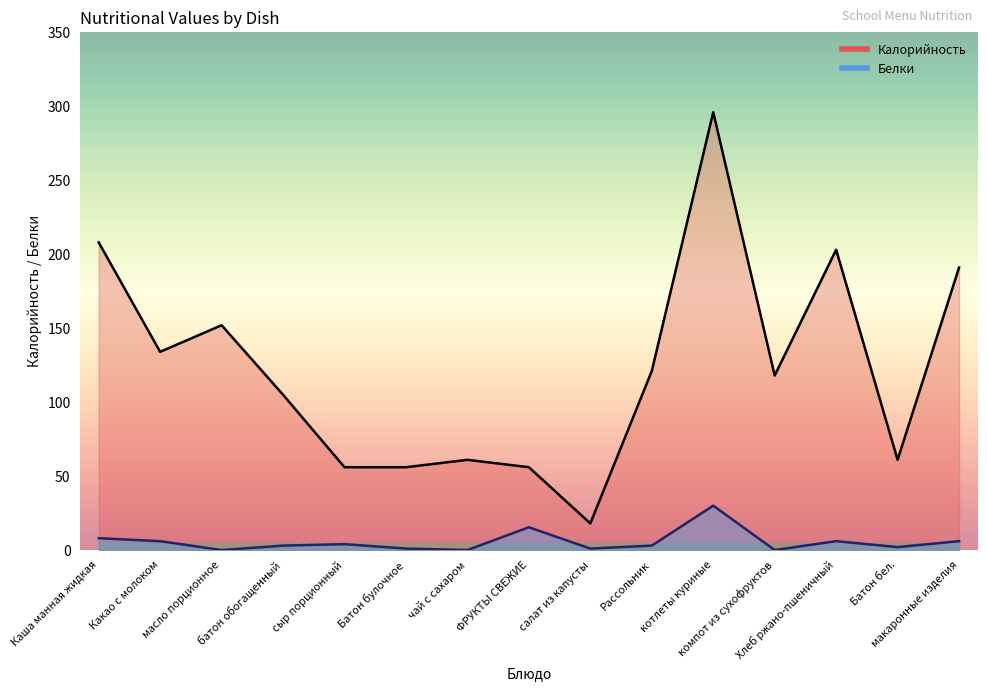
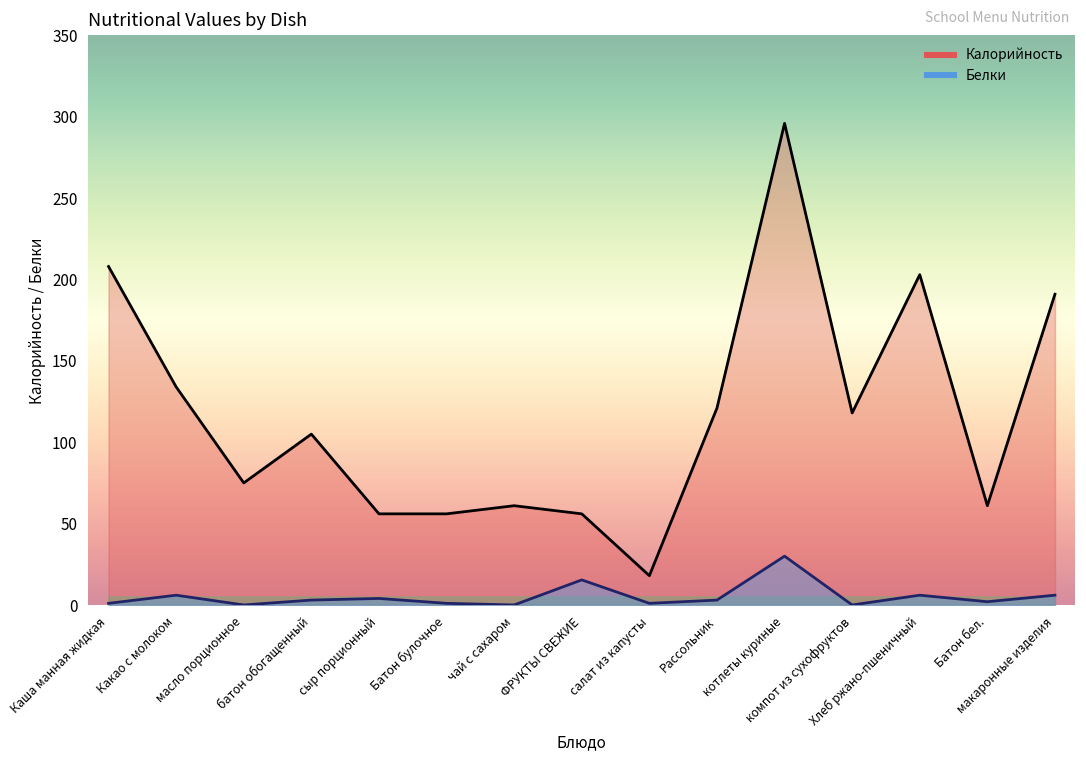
Белки, Каша манная жидкая: 8 -> 1
Калорийность, масло порционное: 152 -> 75
